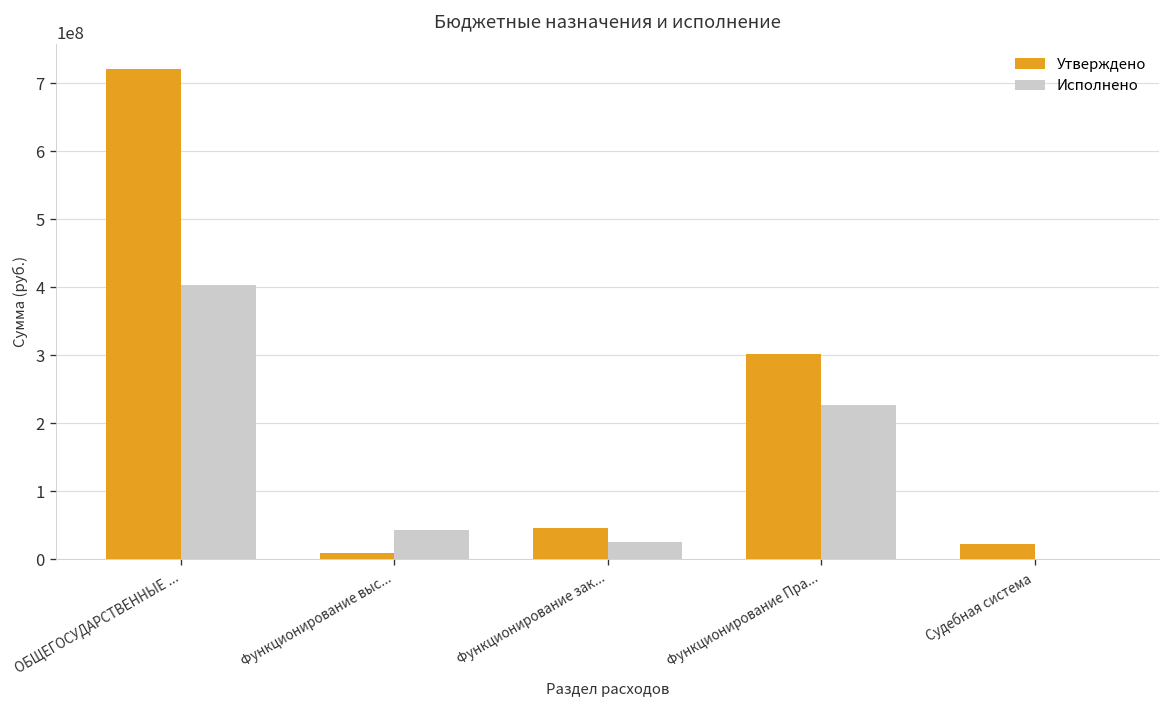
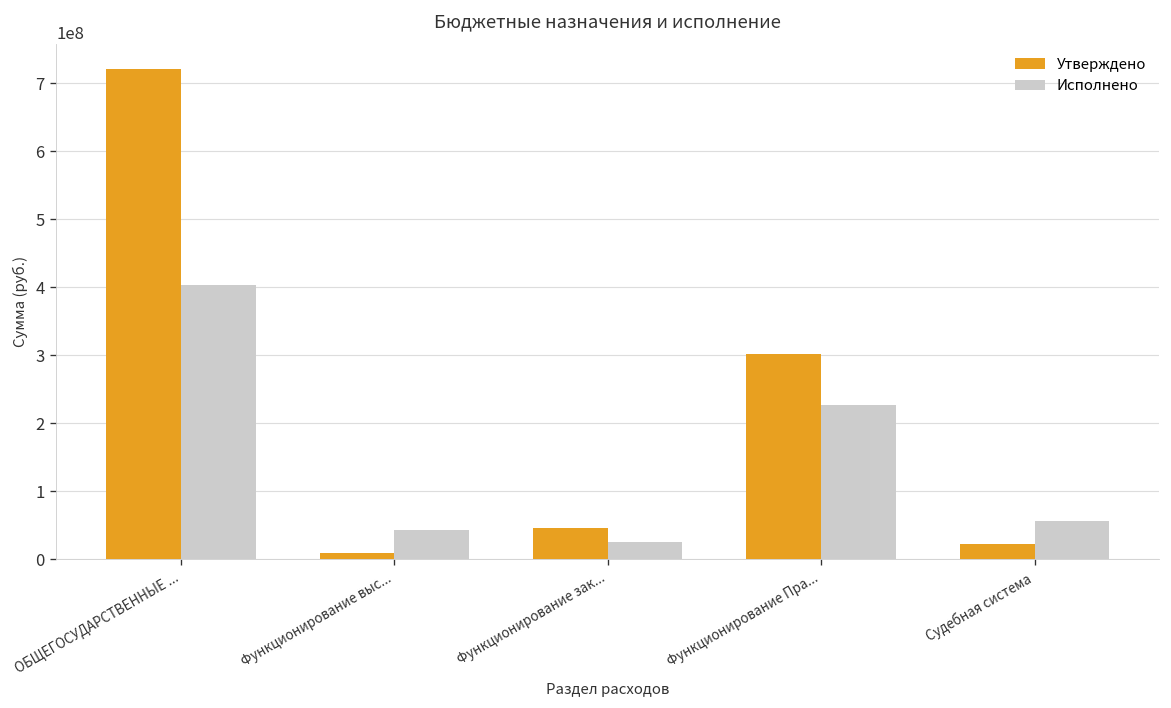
Исполнено, Судебная система: 0 -> 60000000
